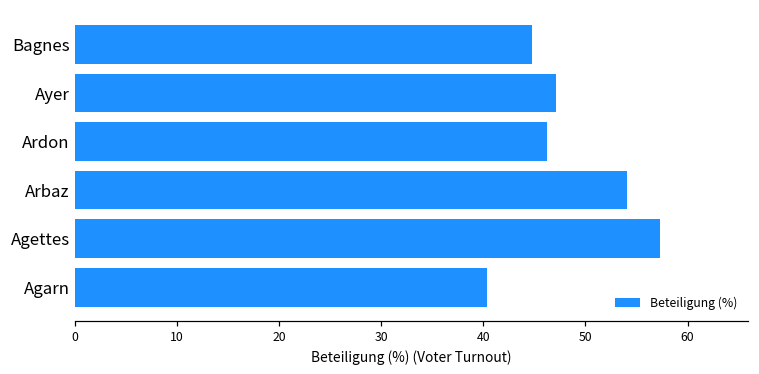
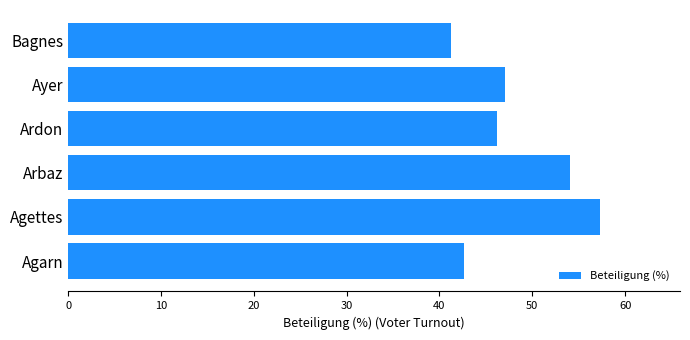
Bagnes: 45 -> 41
Agarn: 40 -> 43
